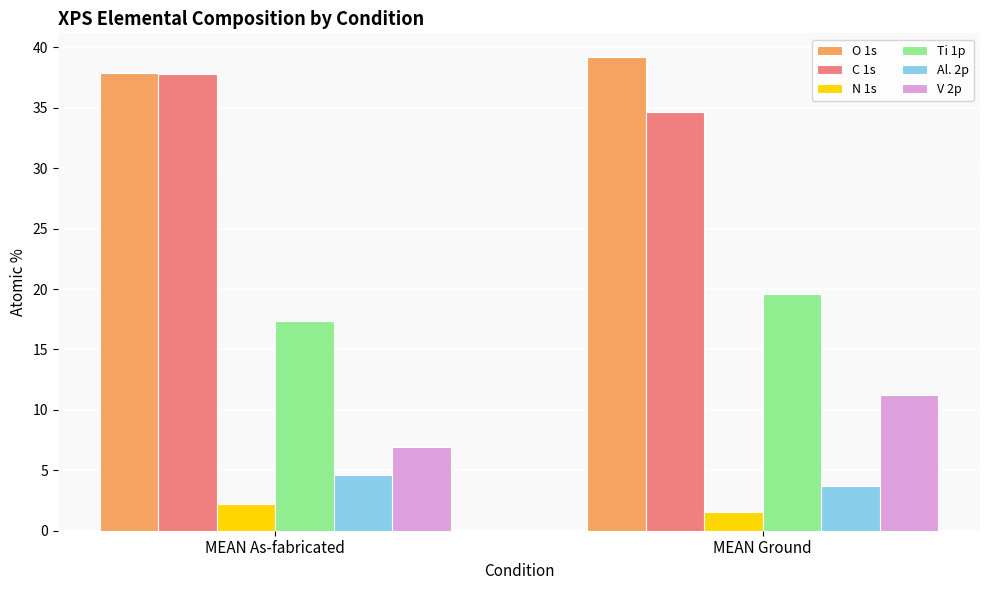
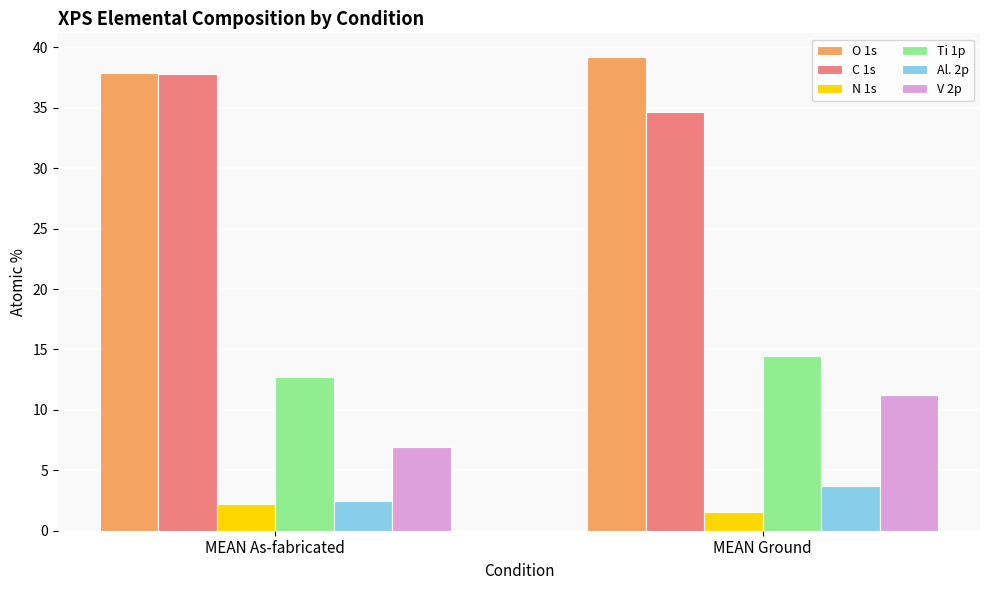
Ti 1p, MEAN As-fabricated: 17.4 -> 12.7
Al. 2p, MEAN As-fabricated: 4.6 -> 2.5
Ti 1p, MEAN Ground: 19.6 -> 14.5
